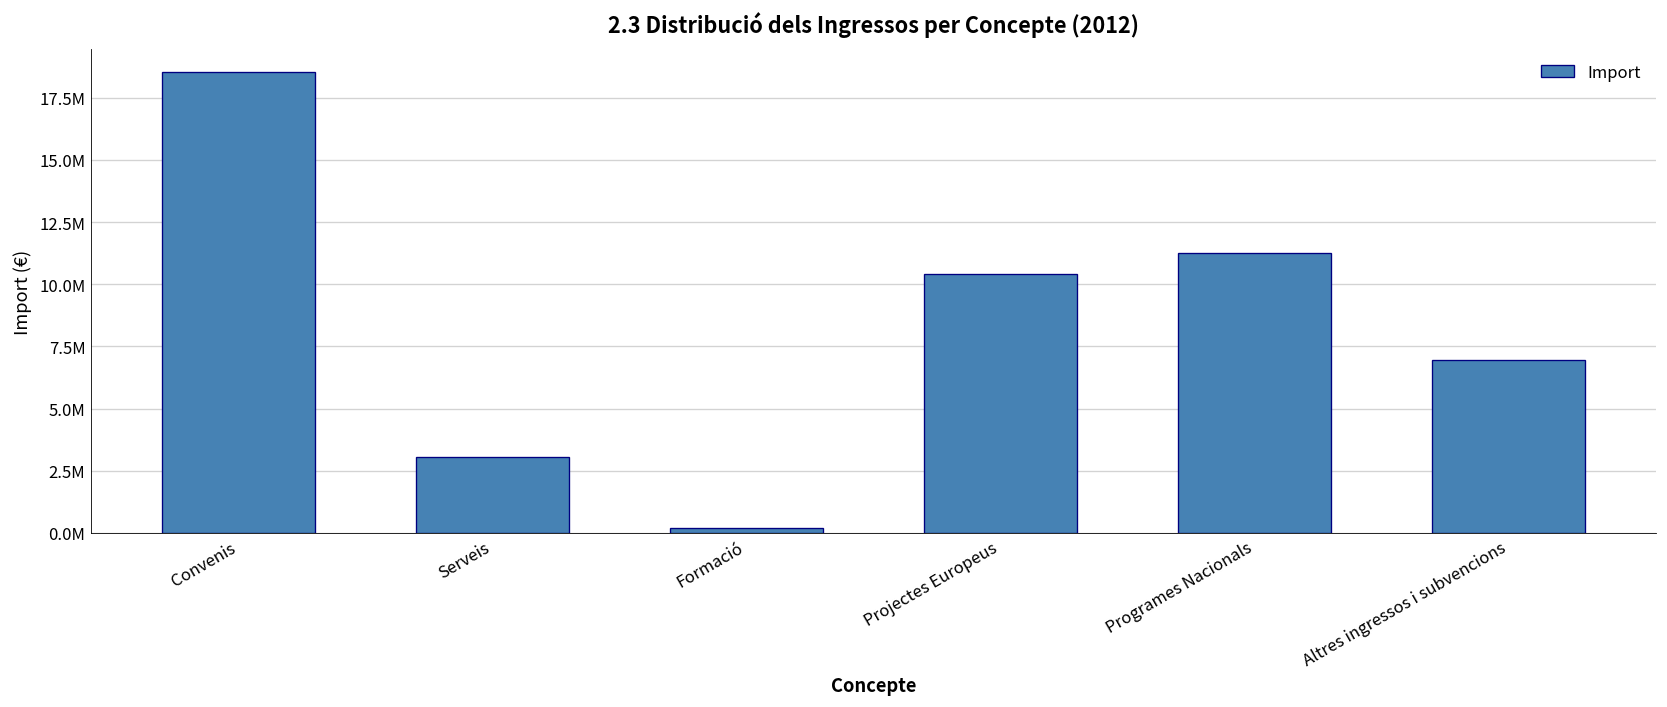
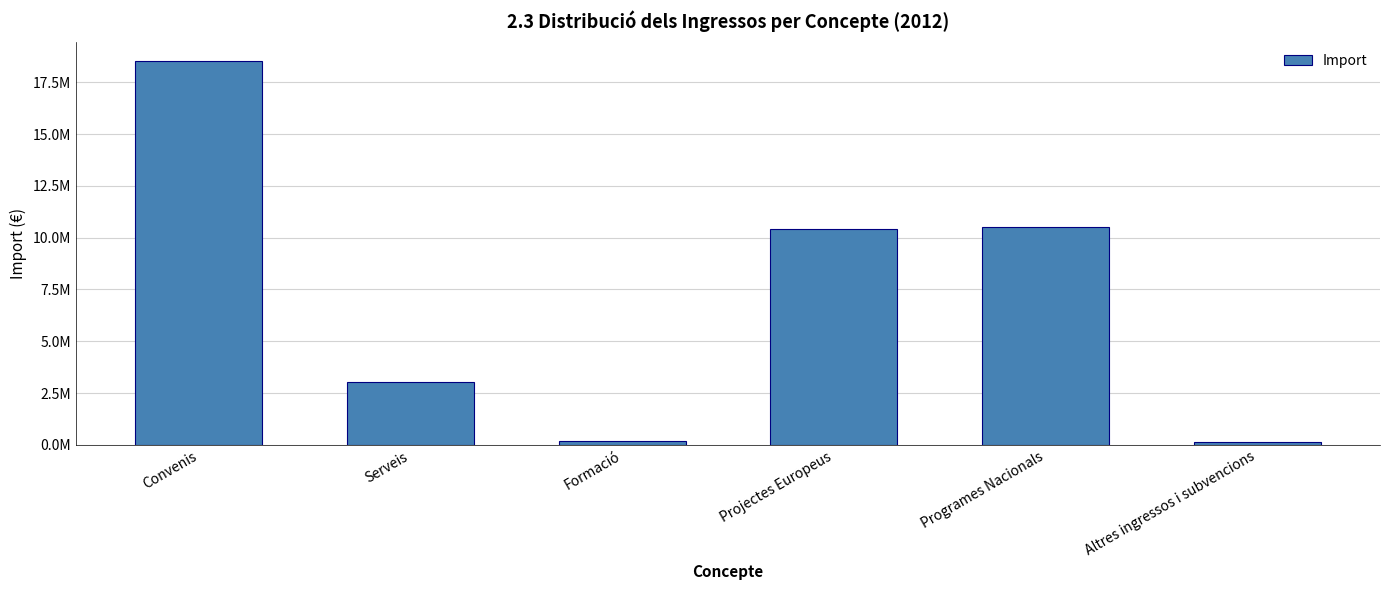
Programes Nacionals: 11300000 -> 10500000
Altres ingressos i subvencions: 7000000 -> 200000
